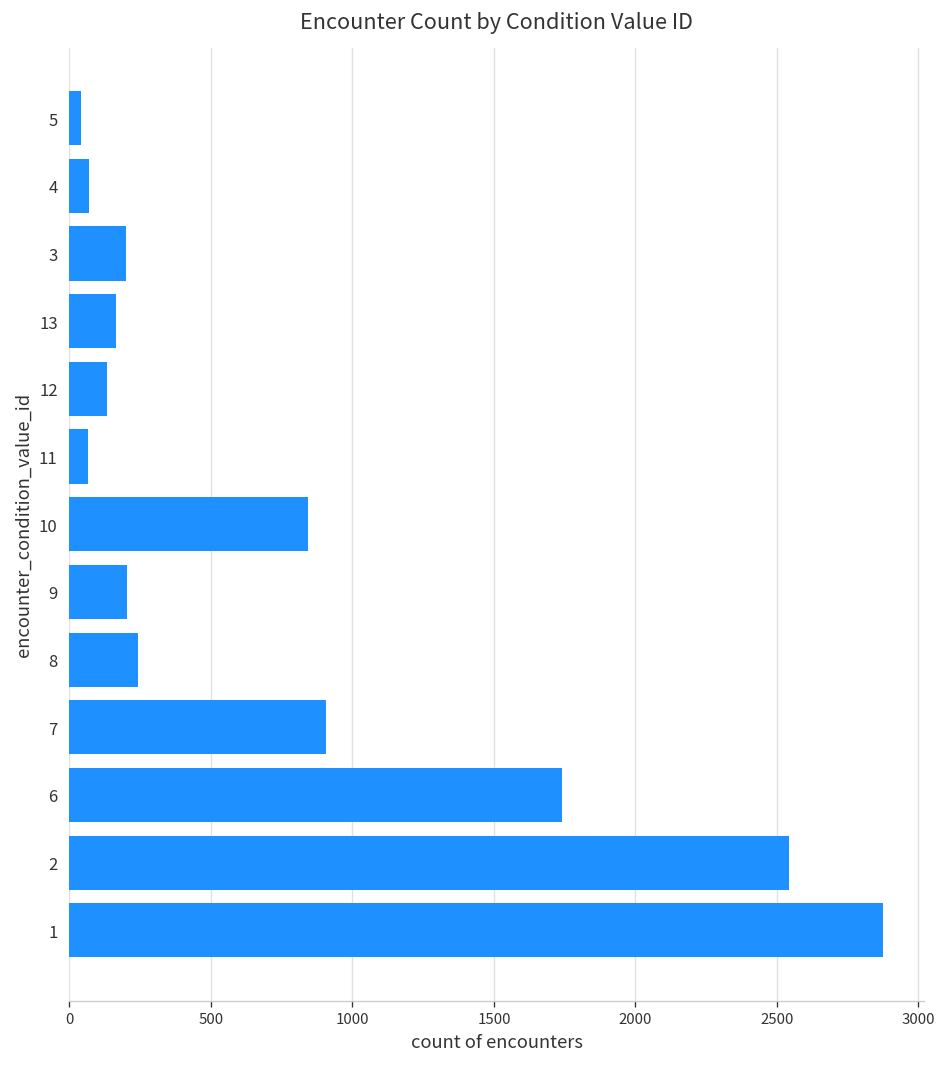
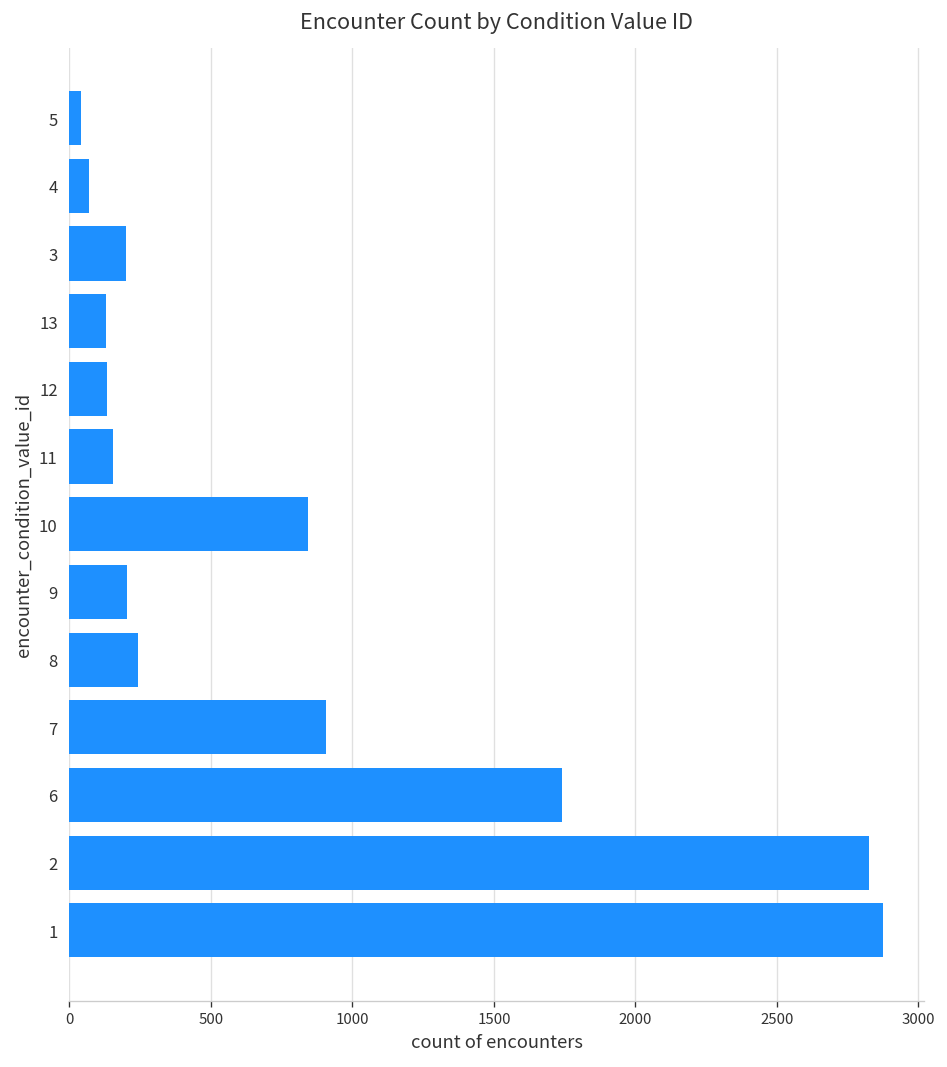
13: 160 -> 130
11: 70 -> 160
2: 2540 -> 2820
